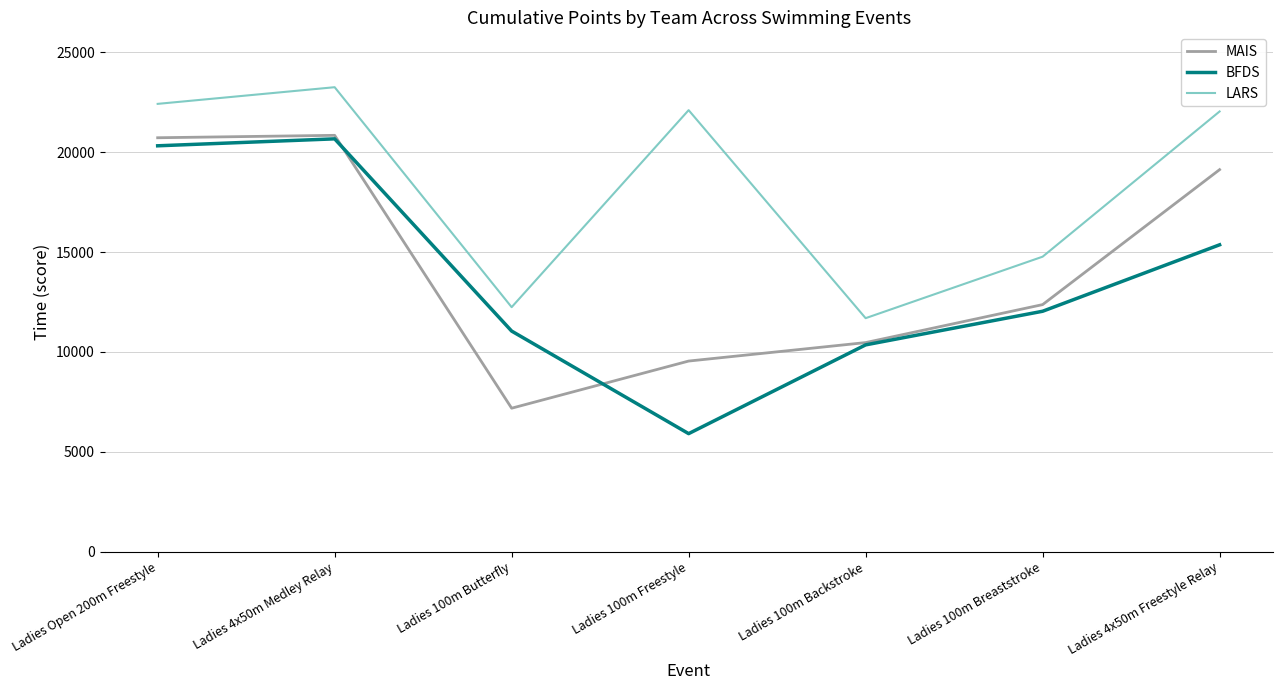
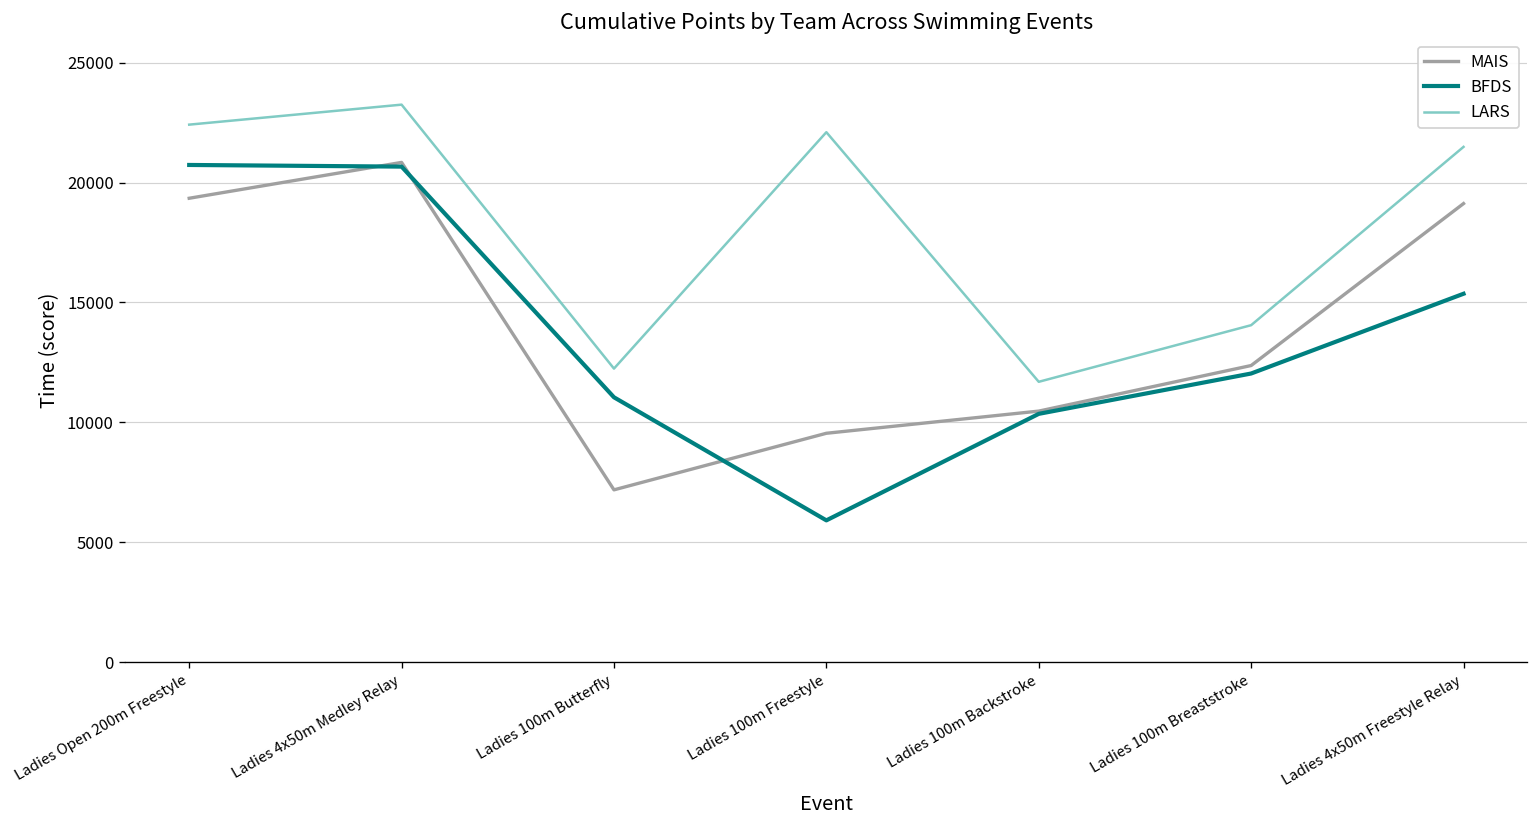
MAIS, Ladies Open 200m Freestyle: 20700 -> 19300
BFDS, Ladies Open 200m Freestyle: 20300 -> 20700
LARS, Ladies 100m Breaststroke: 14800 -> 14100
LARS, Ladies 4x50m Freestyle Relay: 22000 -> 21500
